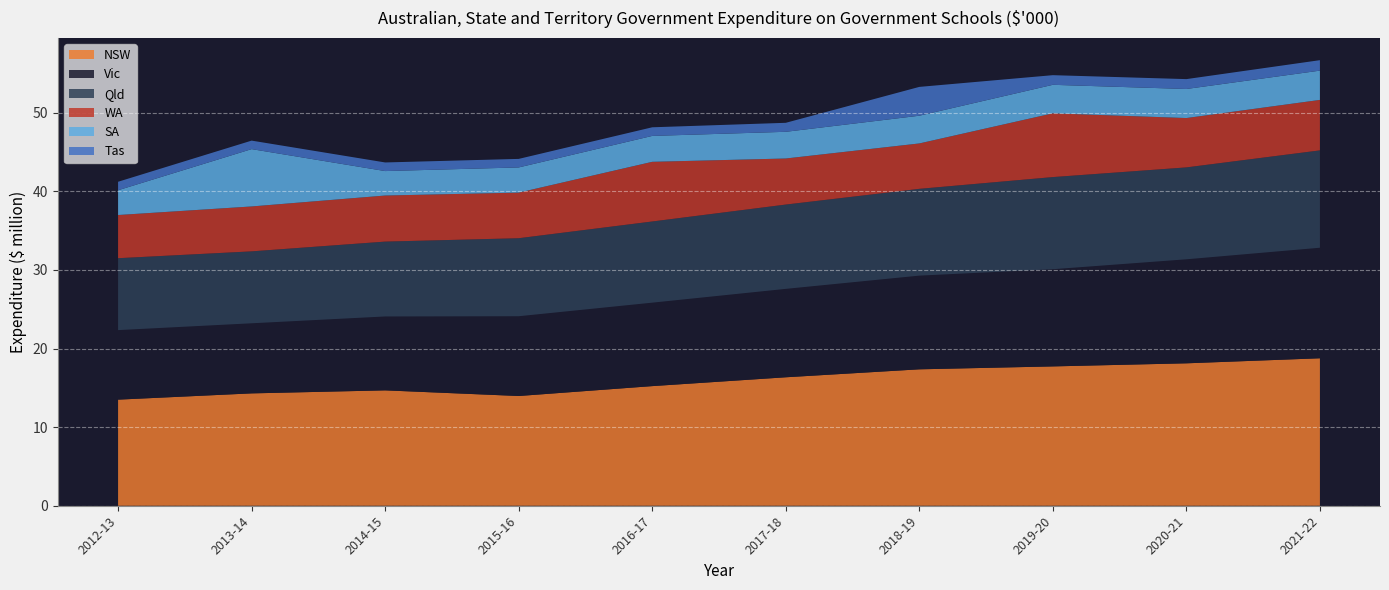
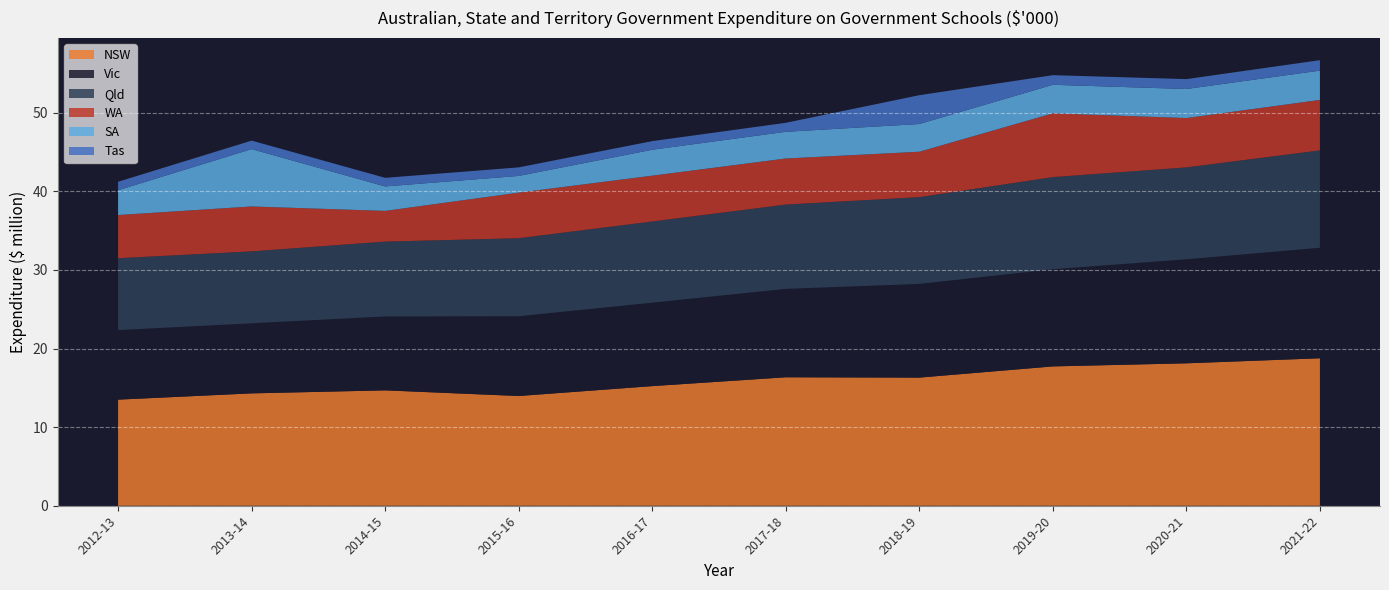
WA, 2014-15: 6 -> 4
SA, 2015-16: 3 -> 2
WA, 2016-17: 8 -> 6
NSW, 2018-19: 17 -> 16
